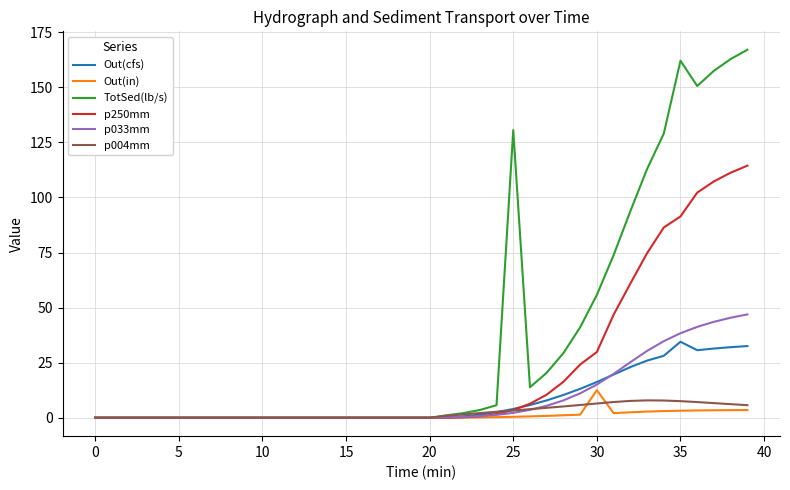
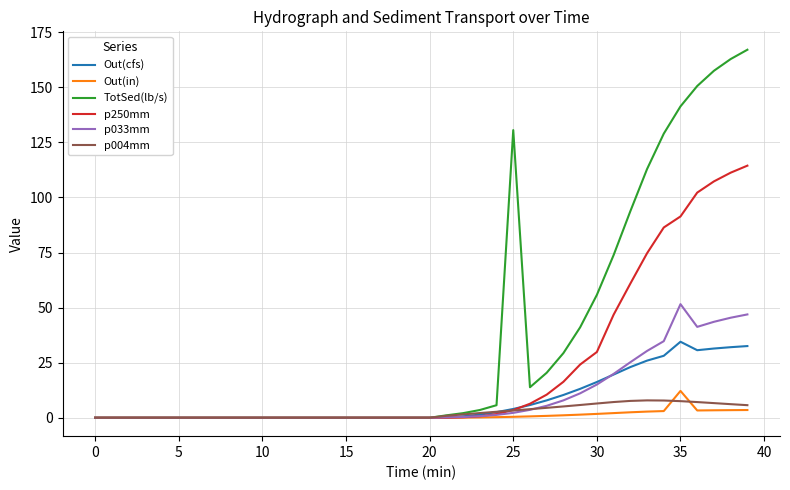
Out(in), 30: 13 -> 2
Out(in), 35: 3 -> 12
TotSed(lb/s), 35: 162 -> 141
p033mm, 35: 38 -> 52
